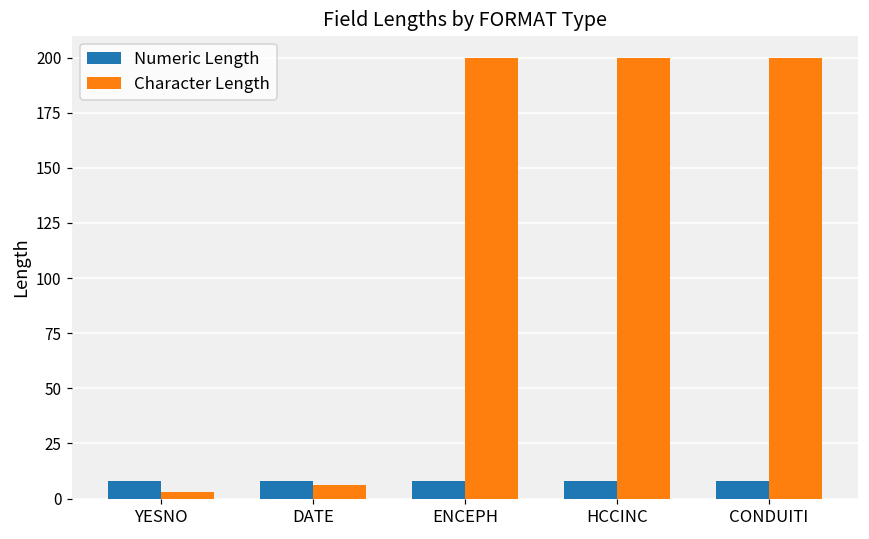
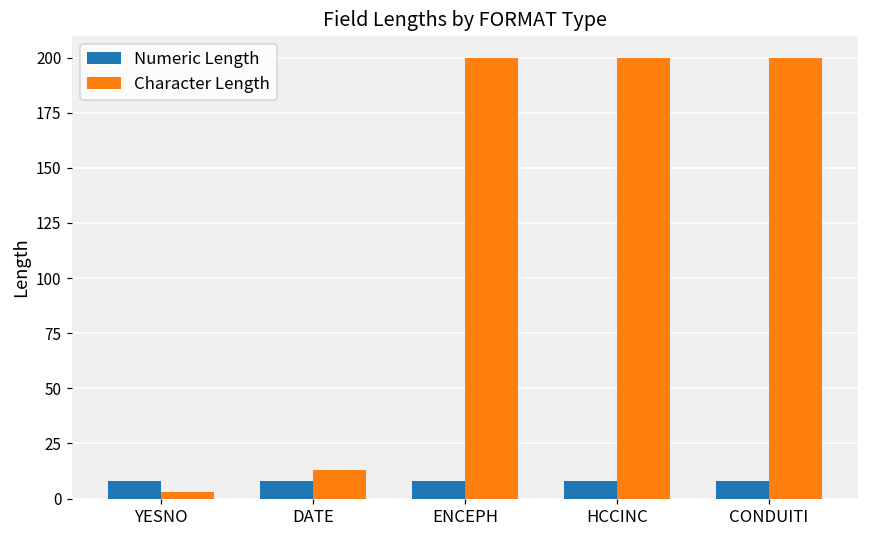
Character Length, DATE: 6 -> 13
